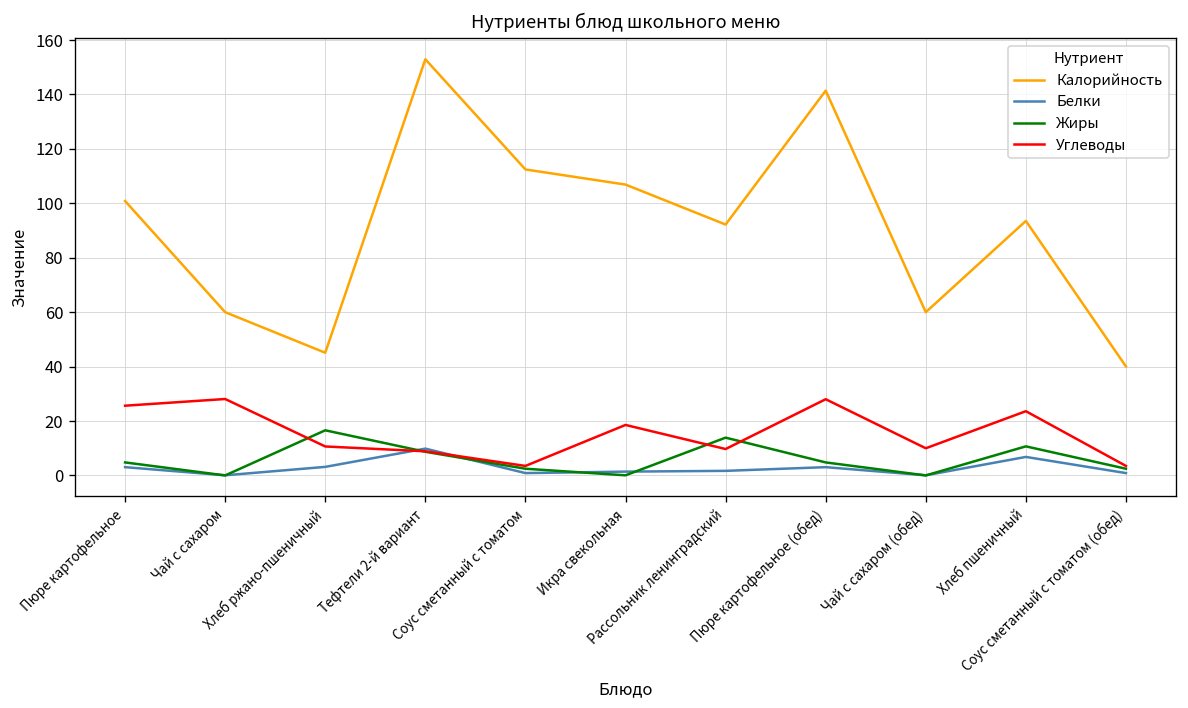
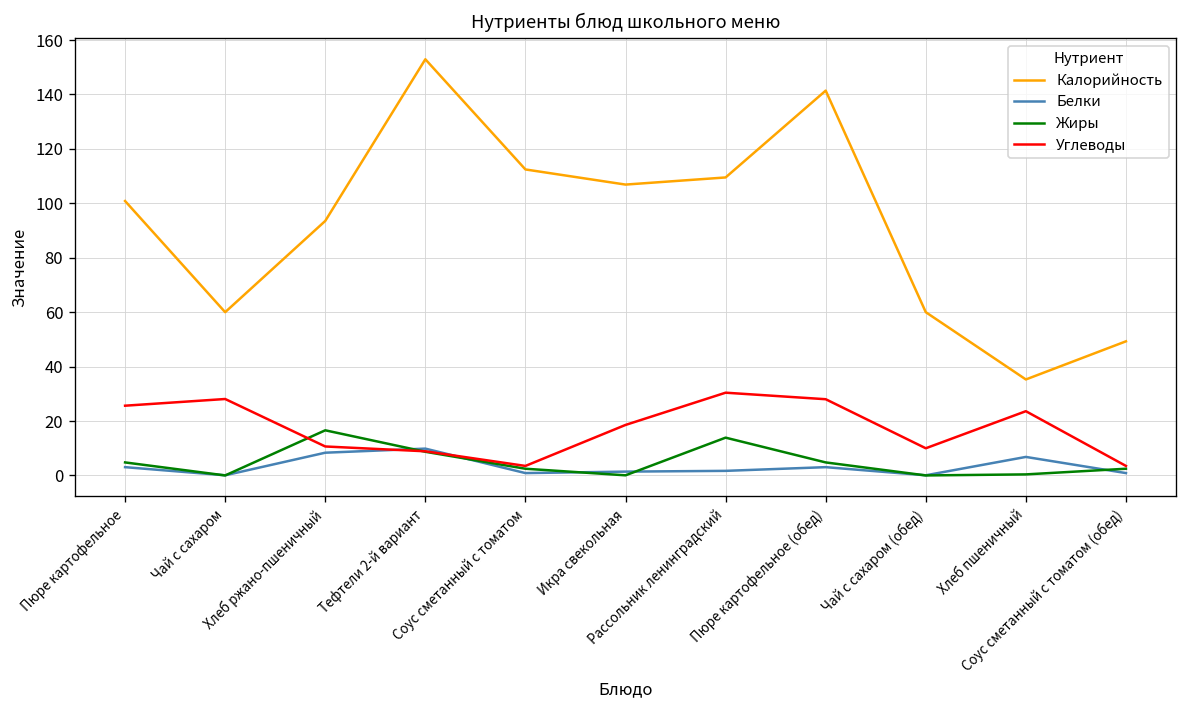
Калорийность, Хлеб ржано-пшеничный: 45 -> 94
Белки, Хлеб ржано-пшеничный: 3 -> 8
Калорийность, Рассольник ленинградский: 92 -> 110
Углеводы, Рассольник ленинградский: 10 -> 30
Калорийность, Хлеб пшеничный: 94 -> 35
Жиры, Хлеб пшеничный: 11 -> 0
Калорийность, Соус сметанный с томатом (обед): 40 -> 49
